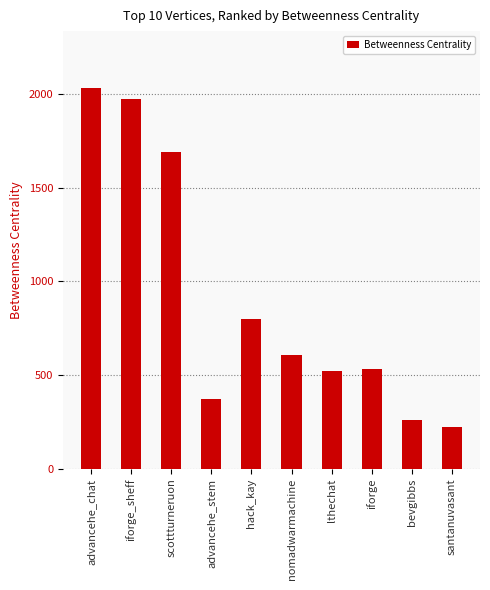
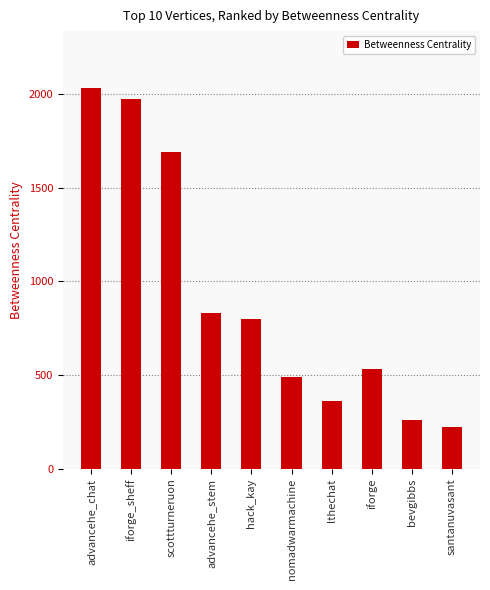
advancehe_stem: 370 -> 830
nomadwarmachine: 610 -> 490
lthechat: 520 -> 360
